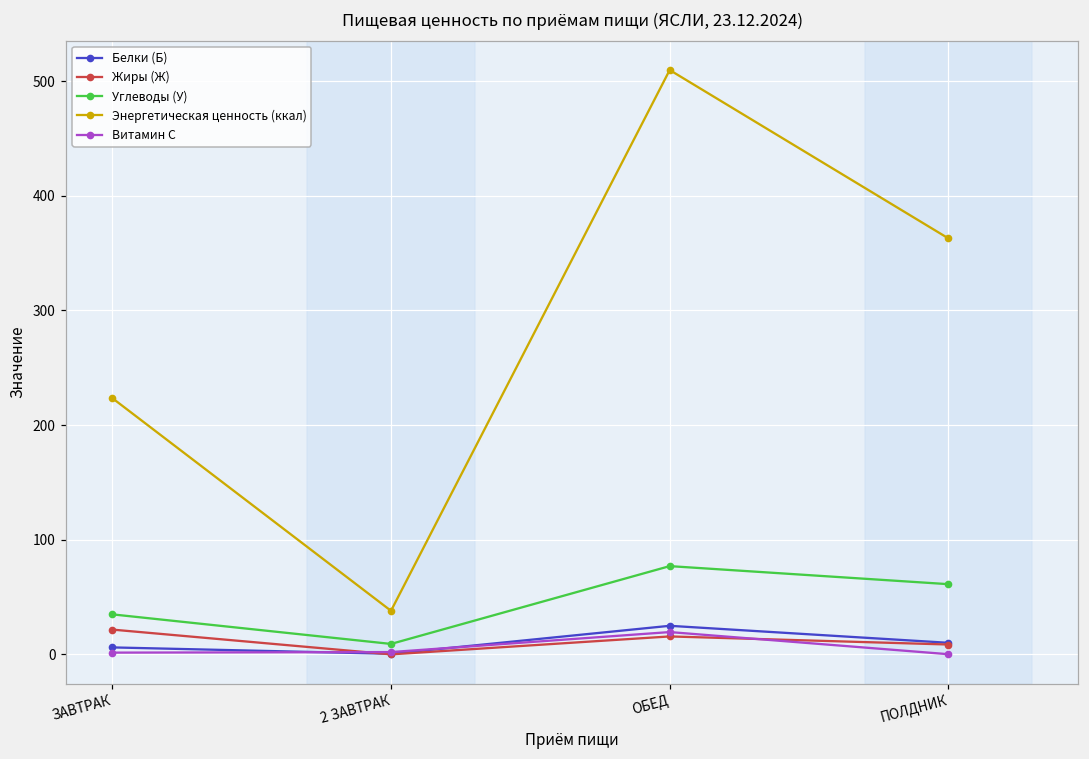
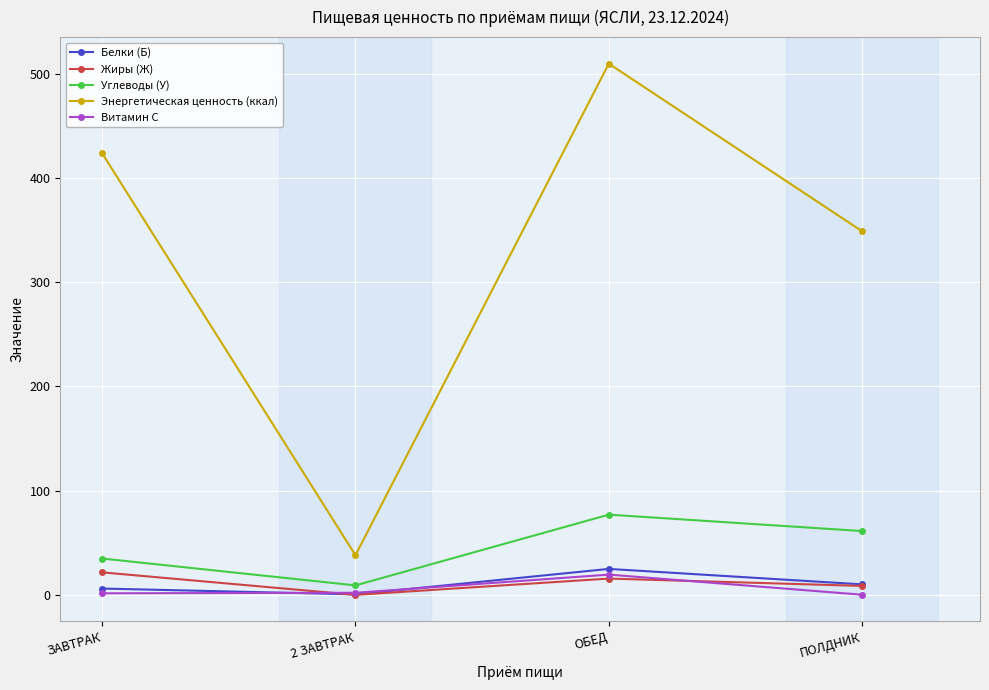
Энергетическая ценность (ккал), ЗАВТРАК: 223 -> 424
Энергетическая ценность (ккал), ПОЛДНИК: 363 -> 349
